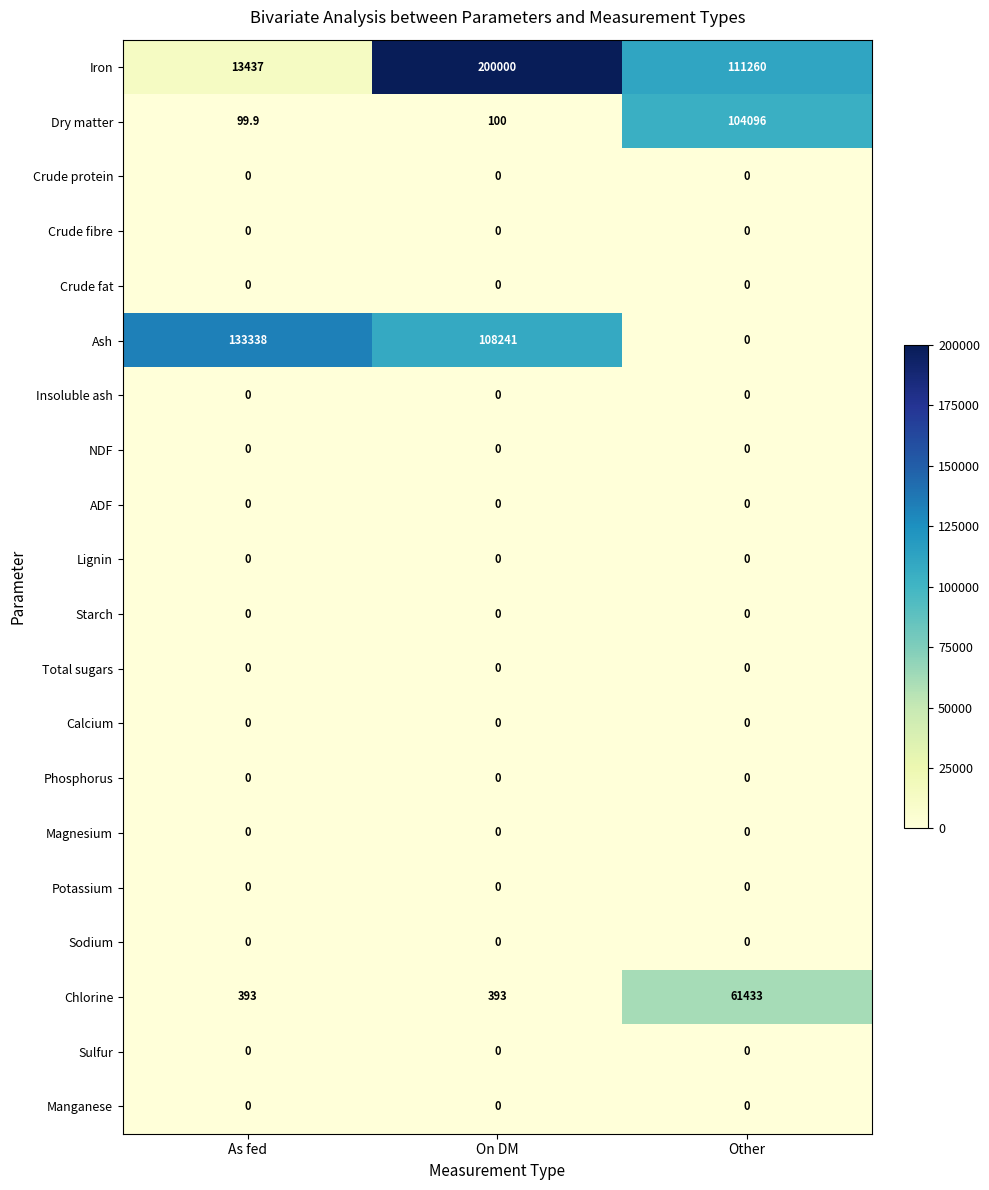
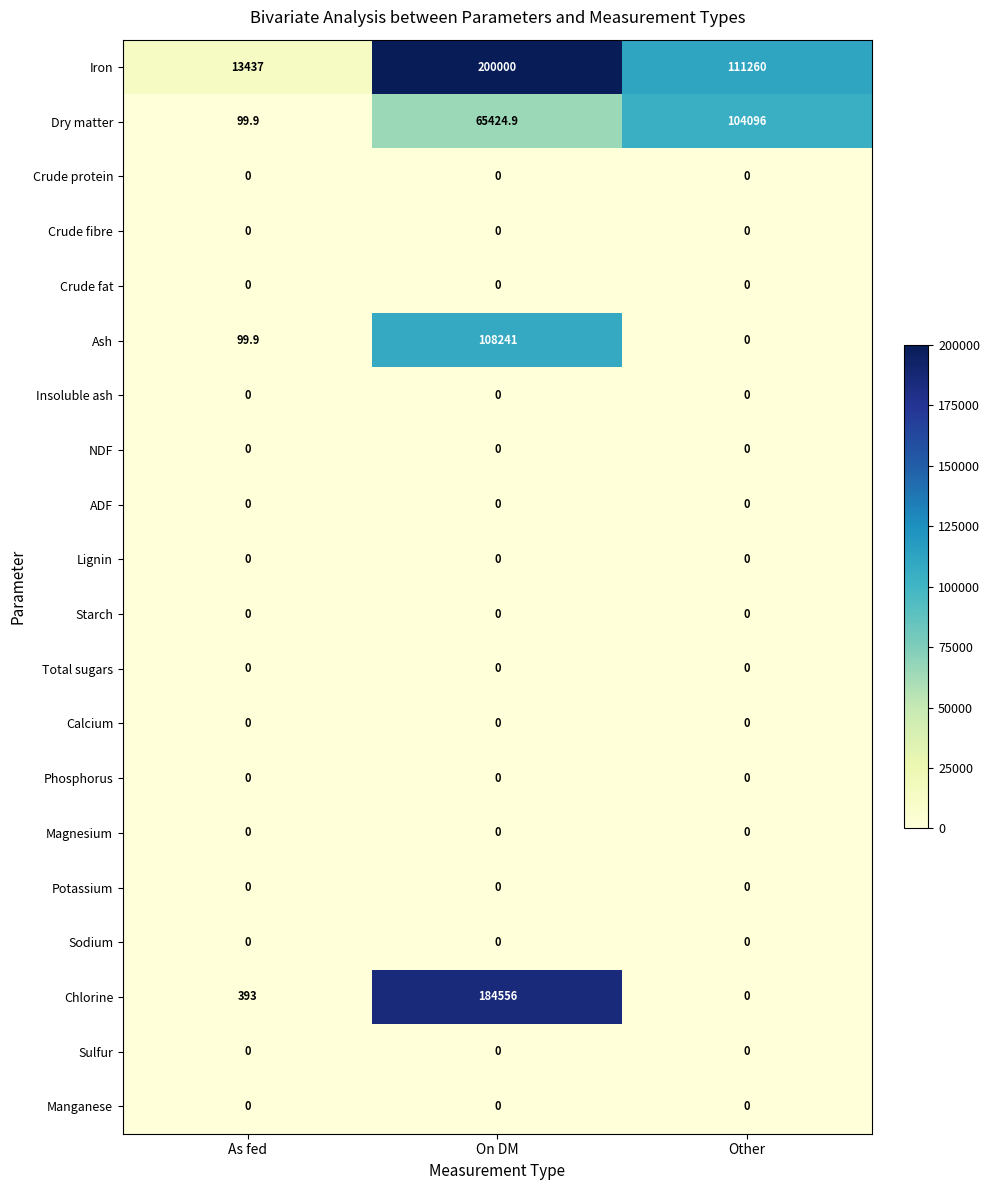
Dry matter, On DM: 100 -> 65424.9
Ash, As fed: 133338 -> 99.9
Chlorine, On DM: 393 -> 184556
Chlorine, Other: 61433 -> 0
